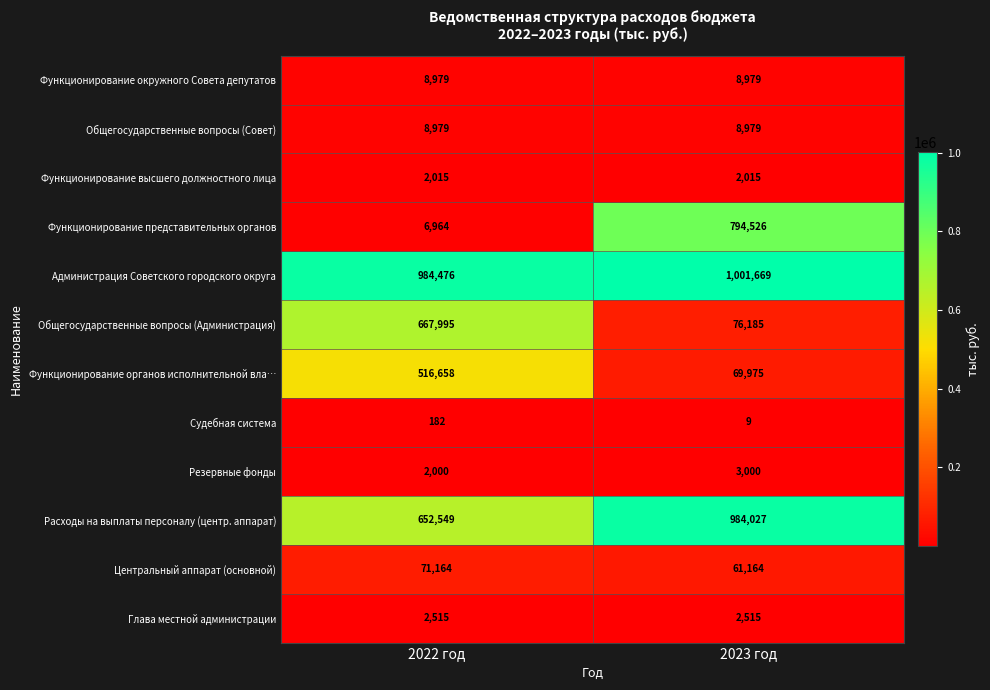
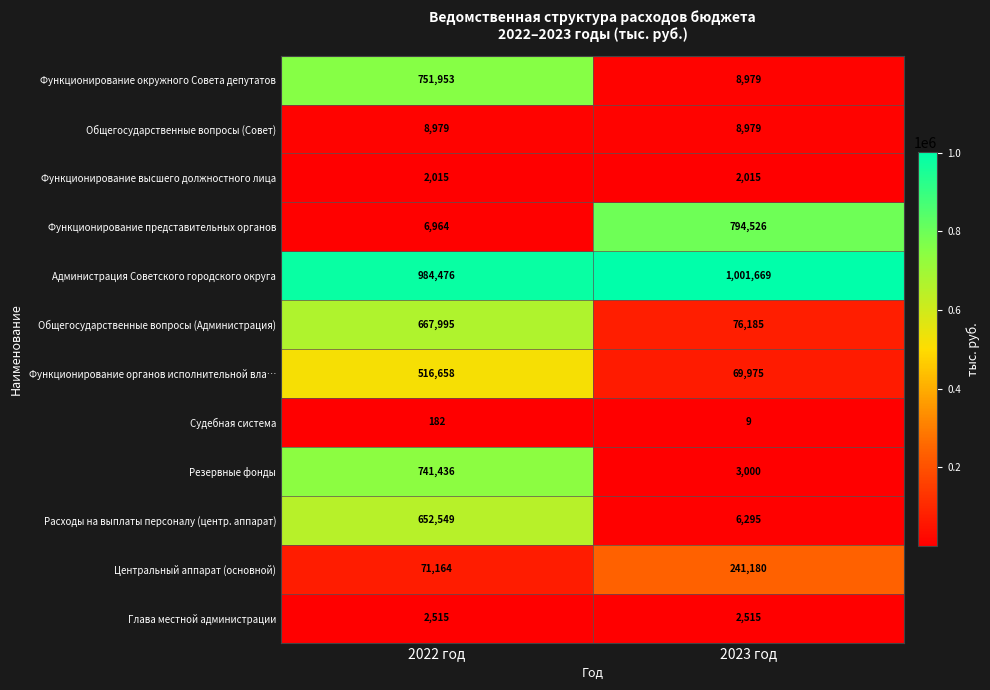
Функционирование окружного Совета депутатов, 2022 год: 8,979 -> 751,953
Резервные фонды, 2022 год: 2,000 -> 741,436
Расходы на выплаты персоналу (центр. аппарат), 2023 год: 984,027 -> 6,295
Центральный аппарат (основной), 2023 год: 61,164 -> 241,180
